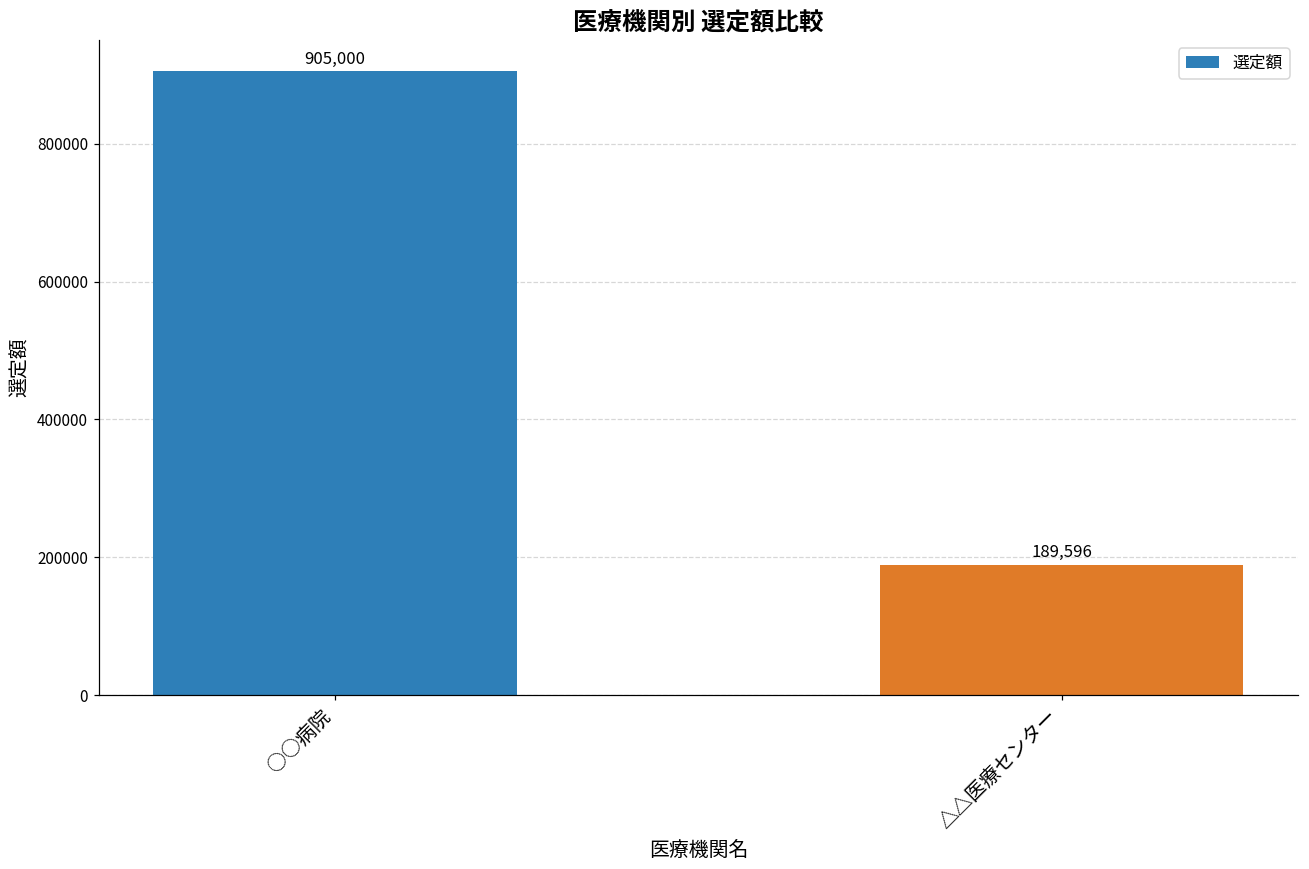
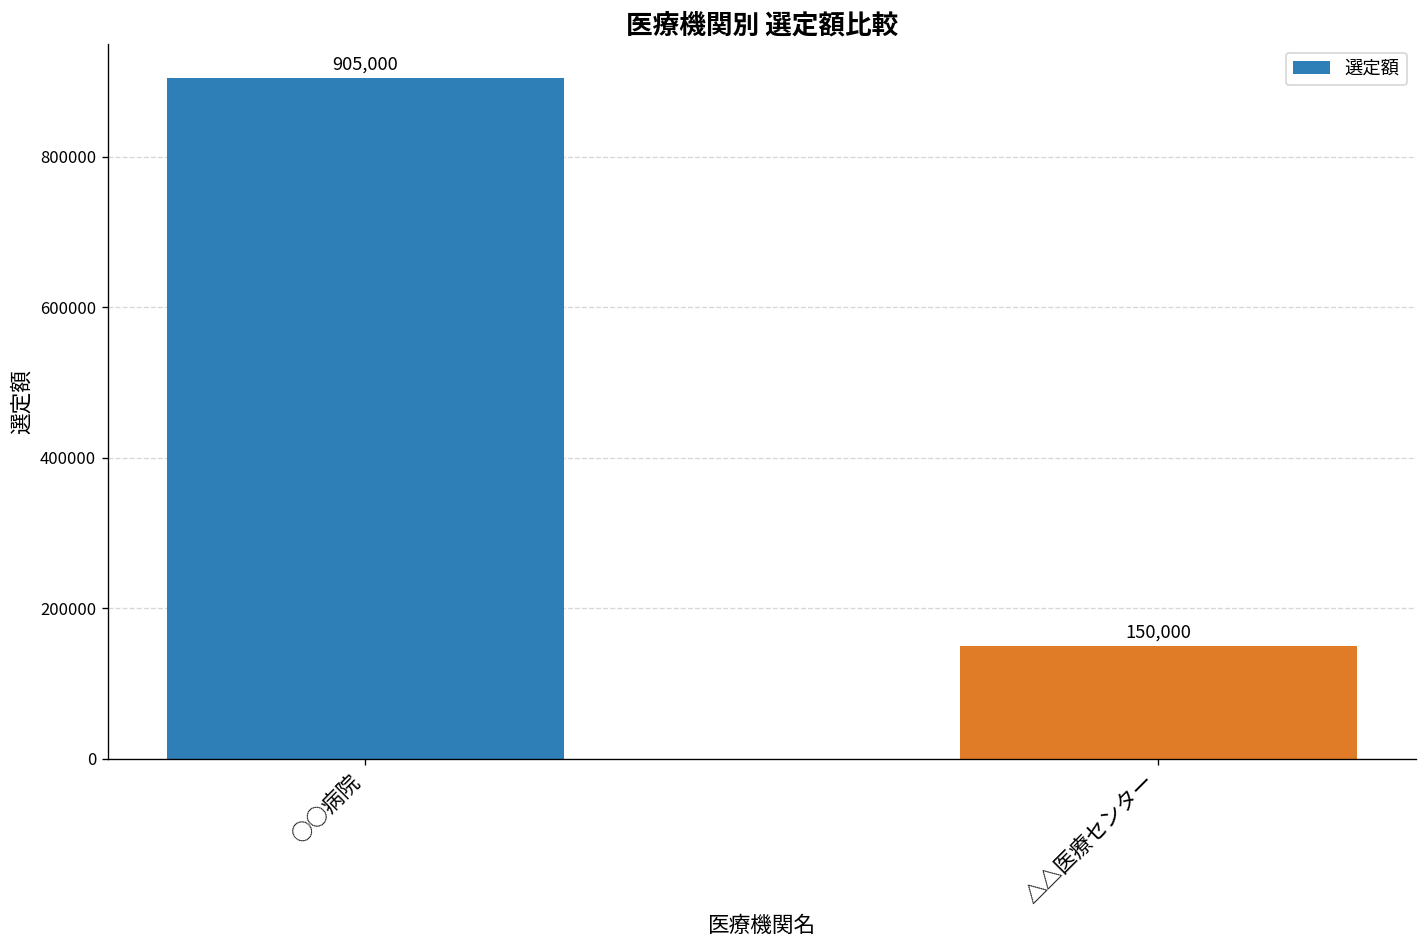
△△医療センター: 189,596 -> 150,000
